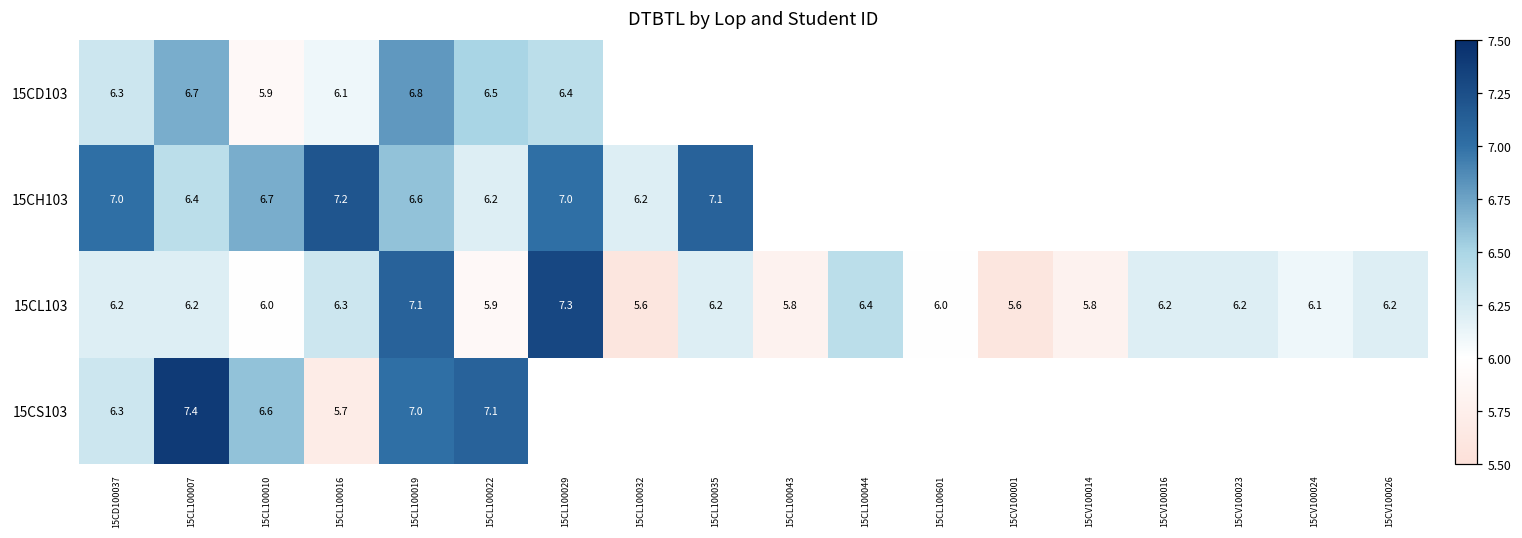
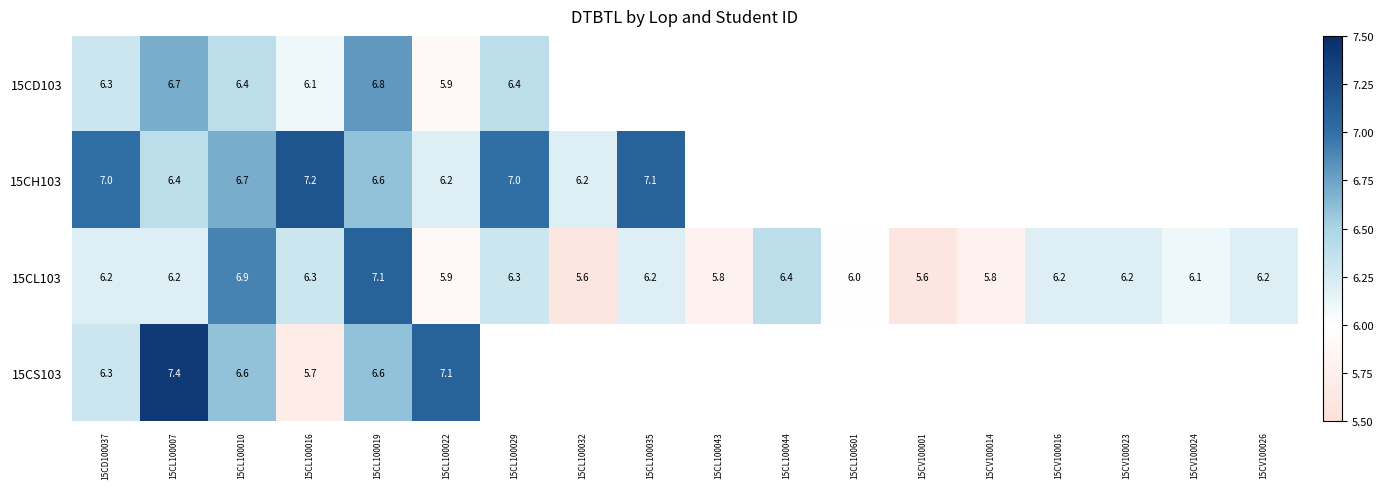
15CD103, 15CL100010: 5.9 -> 6.4
15CD103, 15CL100022: 6.5 -> 5.9
15CL103, 15CL100010: 6.0 -> 6.9
15CL103, 15CL100029: 7.3 -> 6.3
15CS103, 15CL100019: 7.0 -> 6.6
